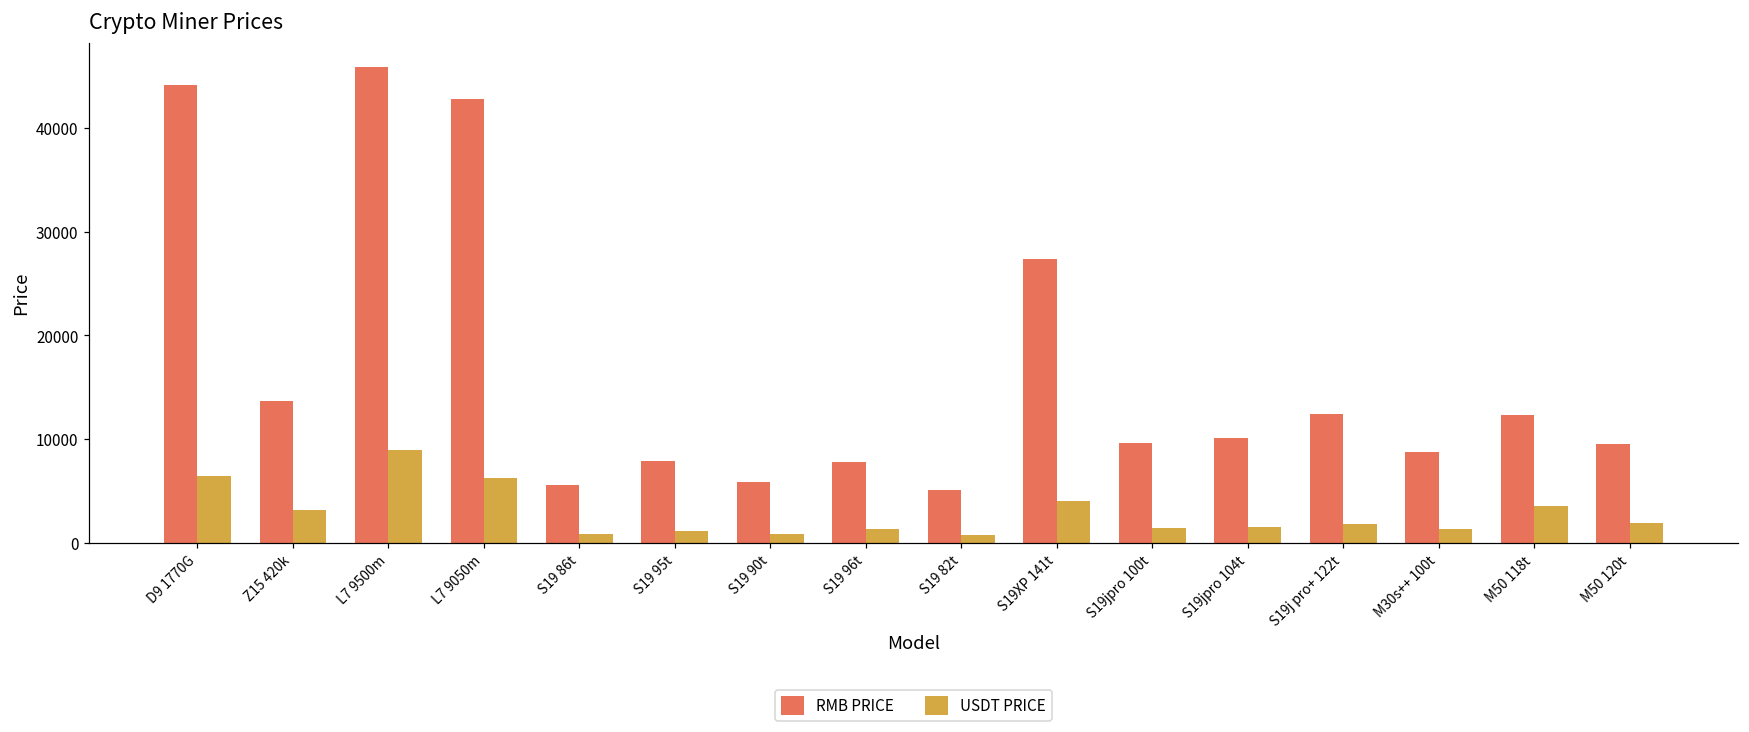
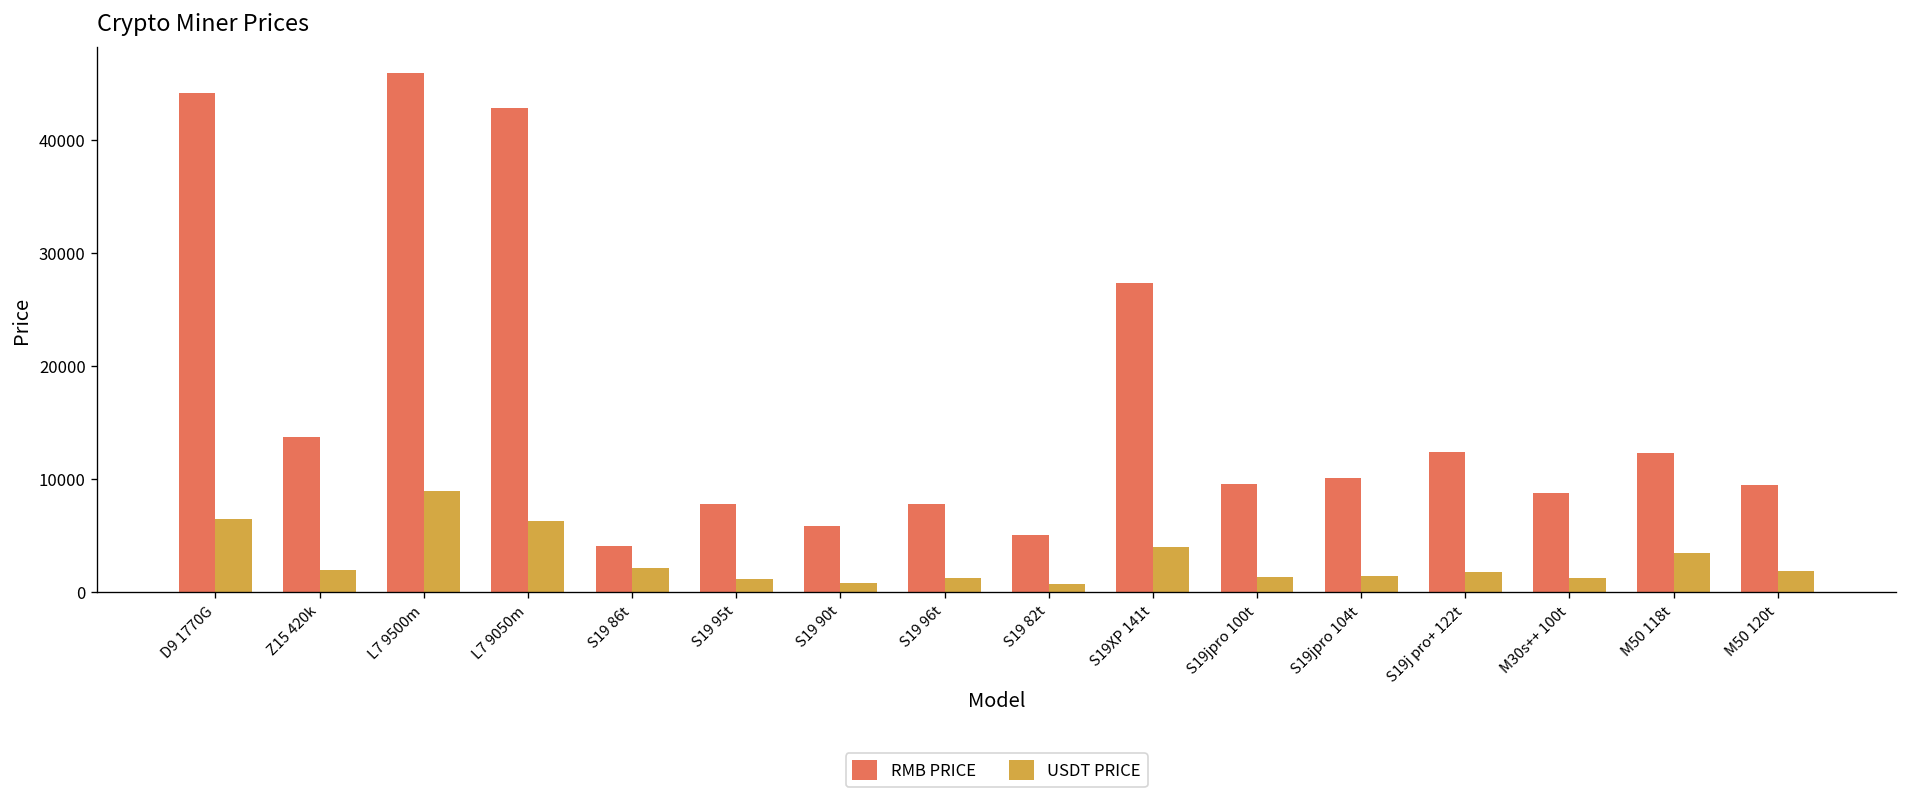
USDT PRICE, Z15 420k: 3000 -> 2000
RMB PRICE, S19 86t: 6000 -> 4000
USDT PRICE, S19 86t: 1000 -> 2000
